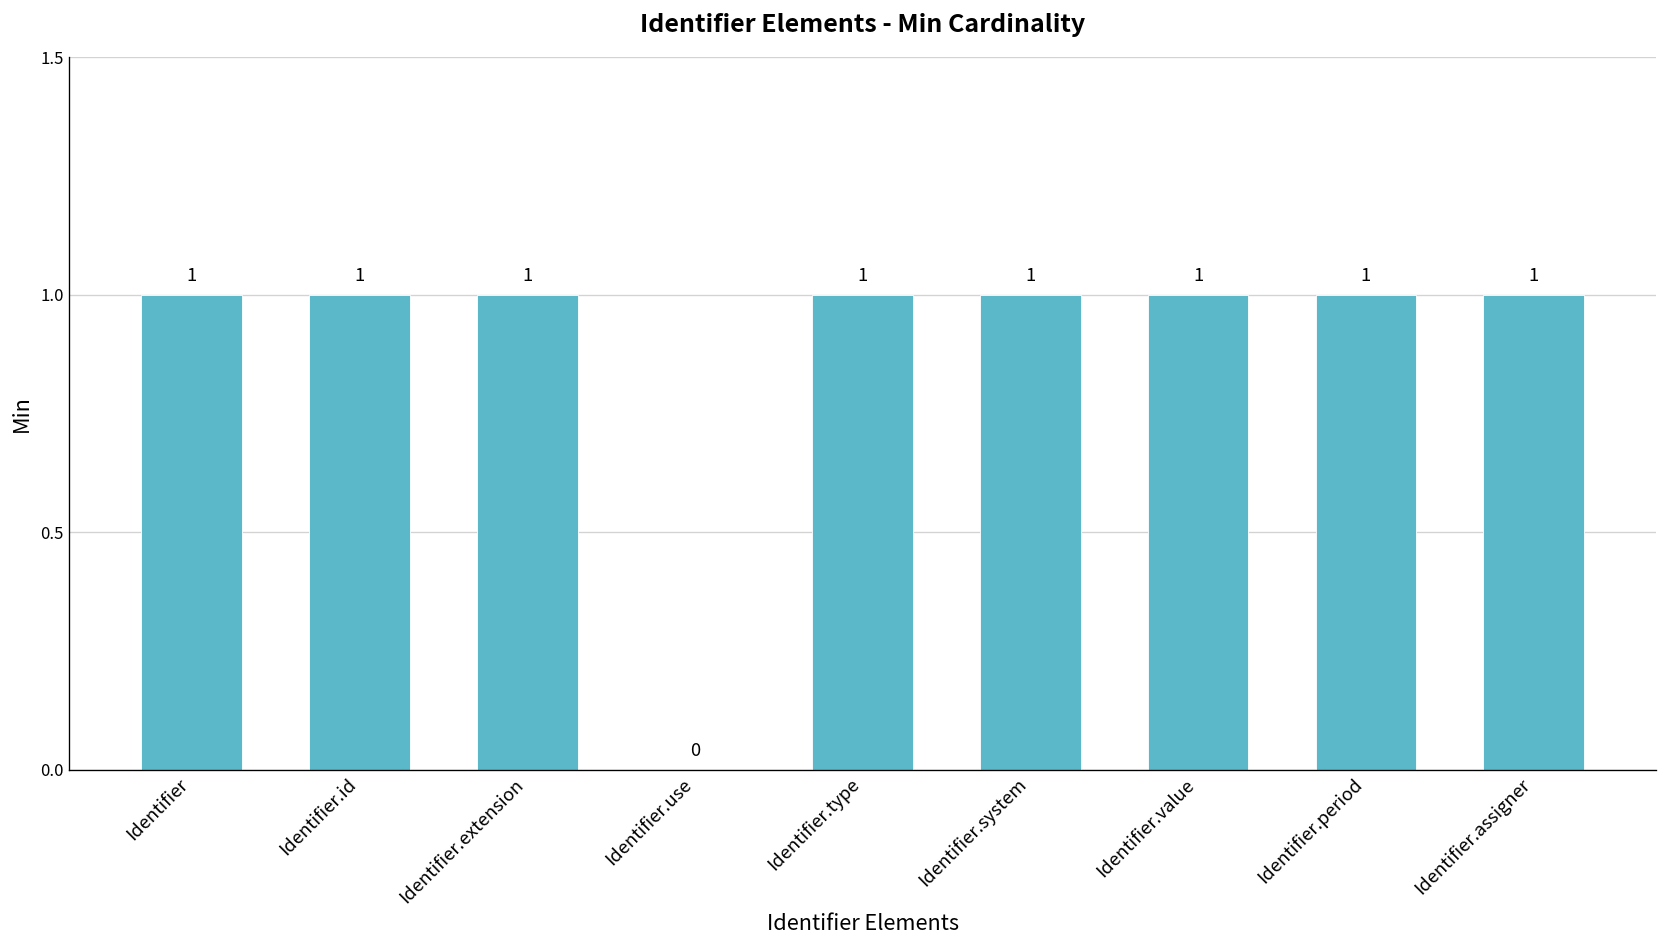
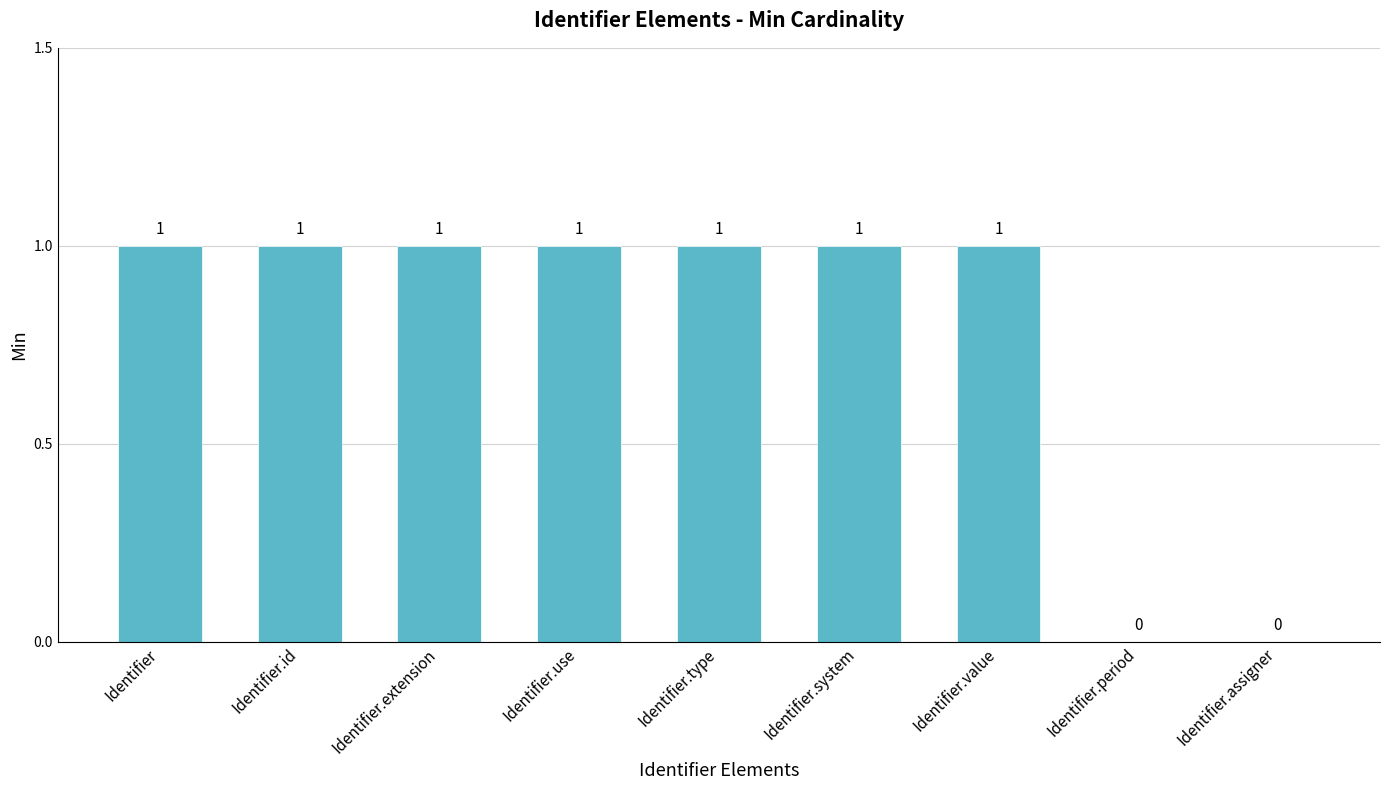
Identifier.use: 0 -> 1
Identifier.period: 1 -> 0
Identifier.assigner: 1 -> 0
